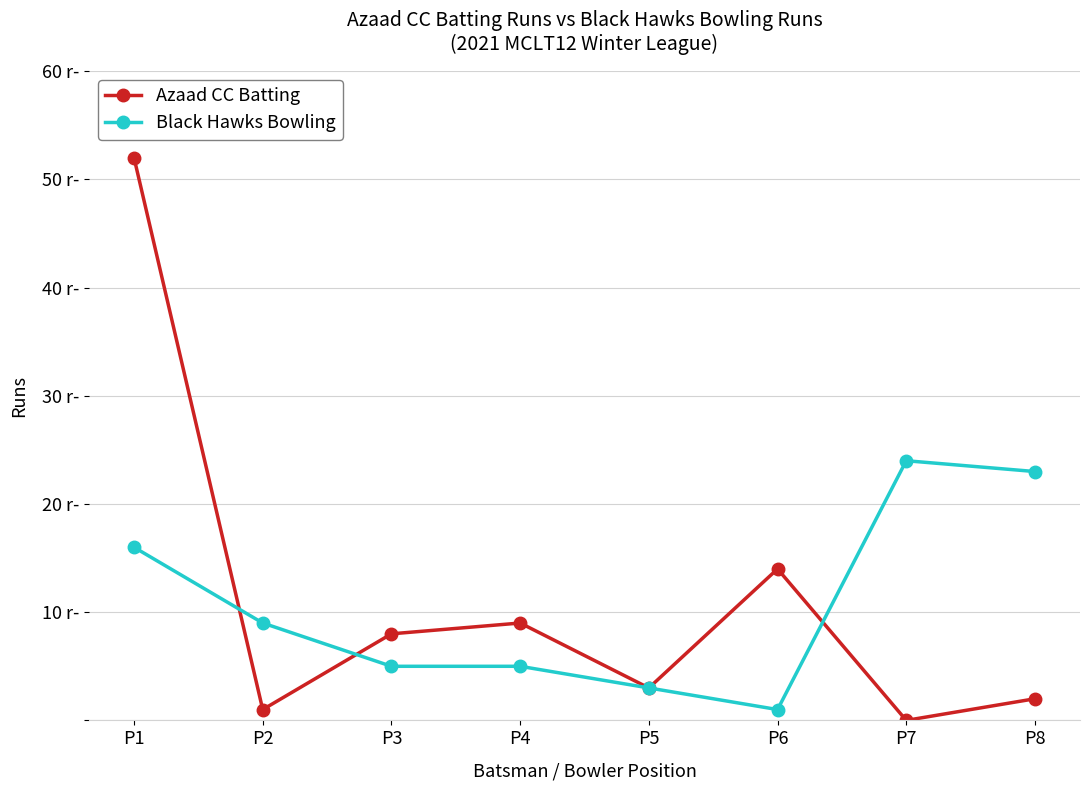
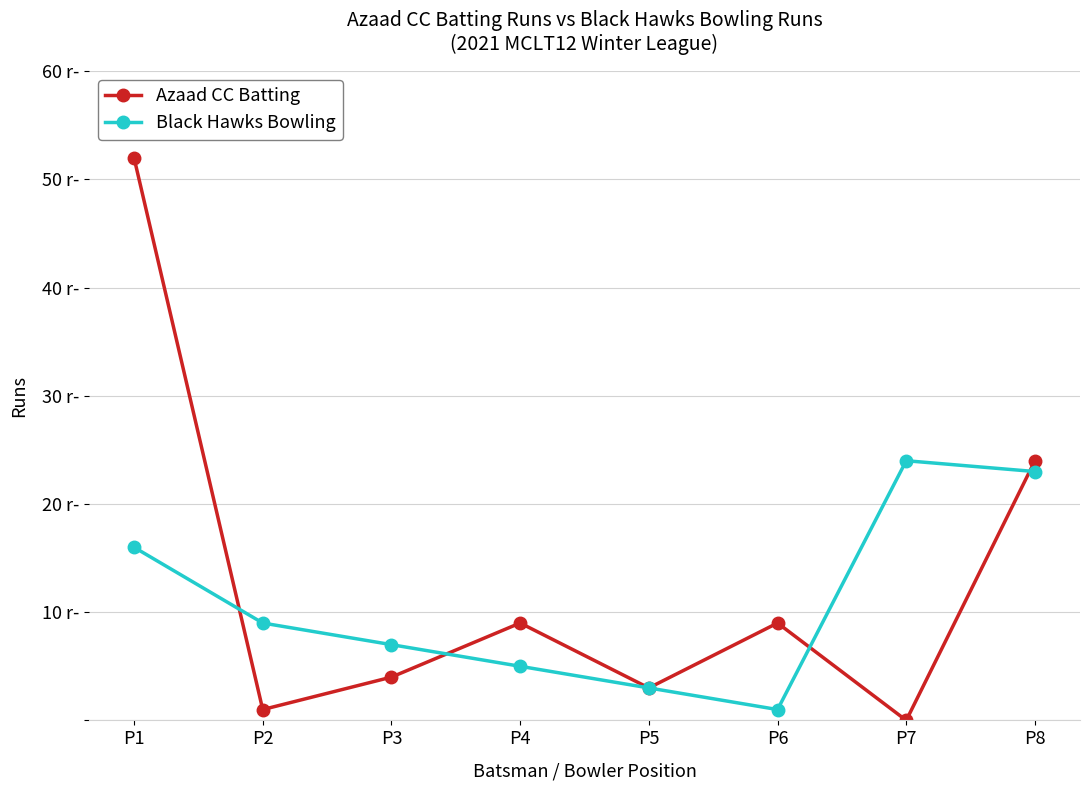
Azaad CC Batting, P3: 8 r- -> 4 r-
Black Hawks Bowling, P3: 5 r- -> 7 r-
Azaad CC Batting, P6: 14 r- -> 9 r-
Azaad CC Batting, P8: 2 r- -> 24 r-
